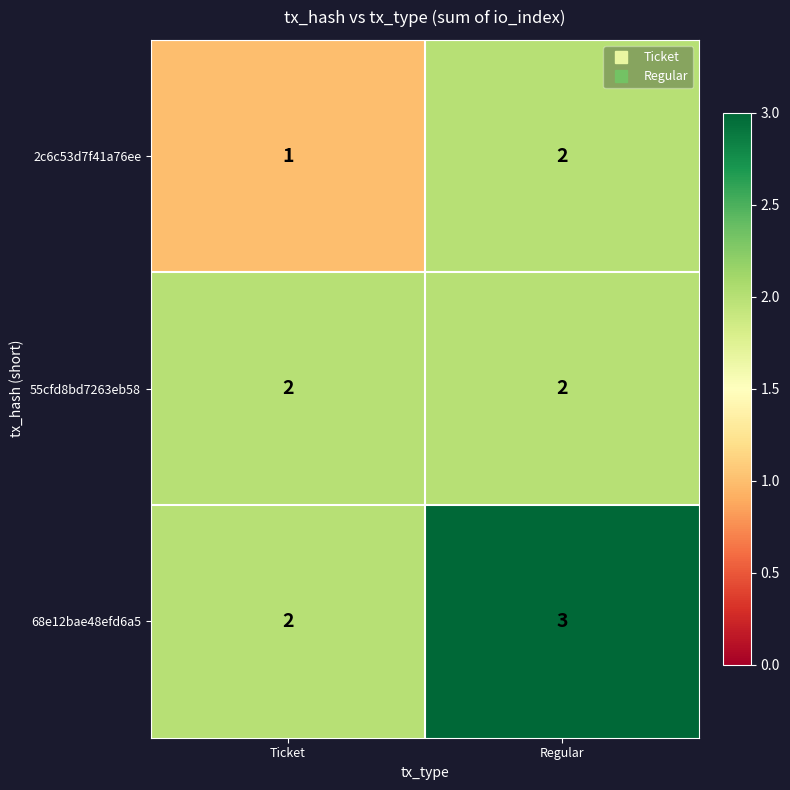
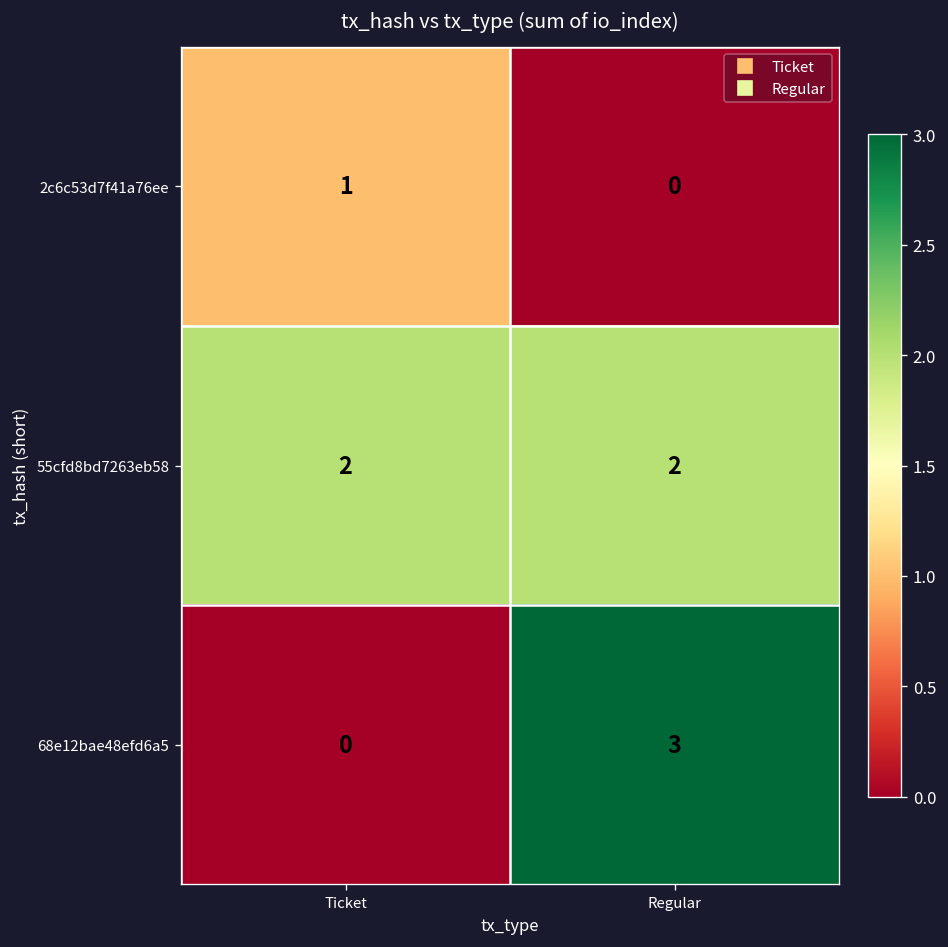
2c6c53d7f41a76ee, Regular: 2 -> 0
68e12bae48efd6a5, Ticket: 2 -> 0
